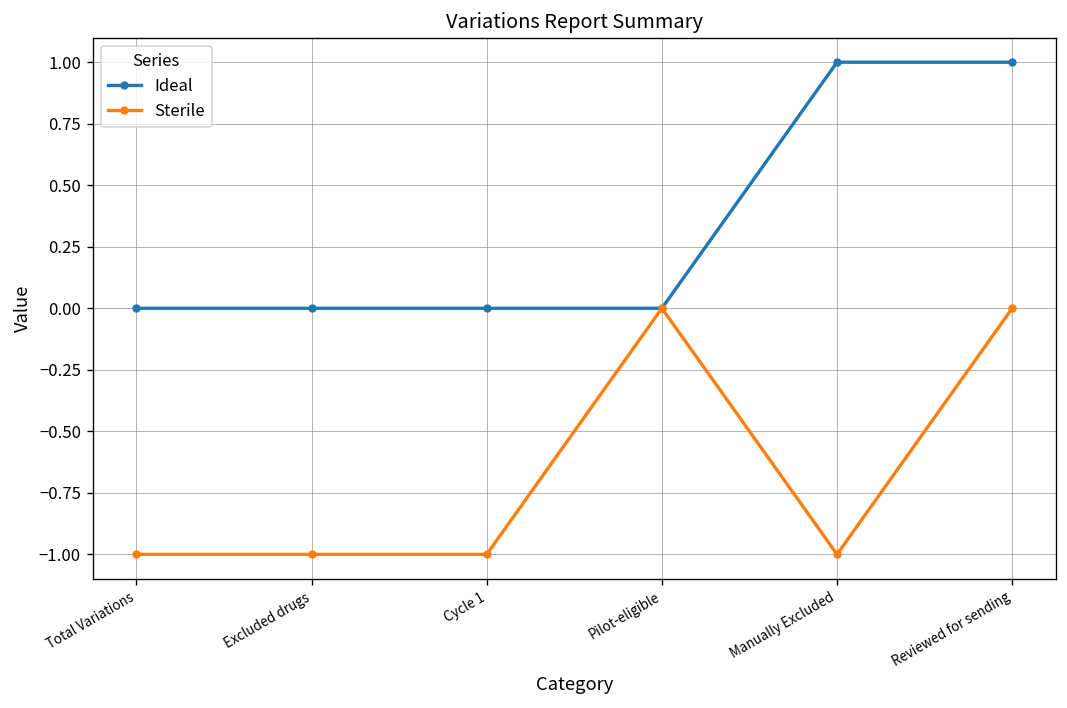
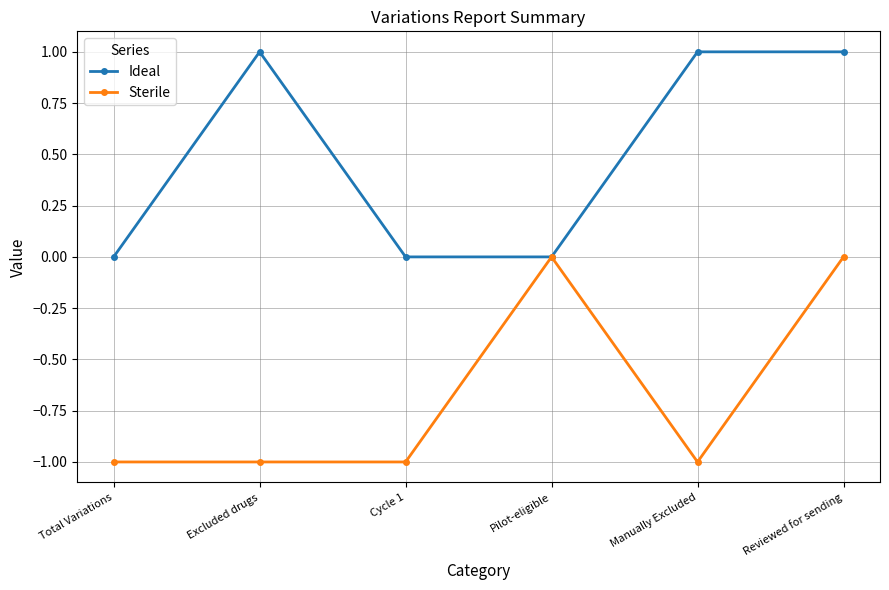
Ideal, Excluded drugs: 0 -> 1
